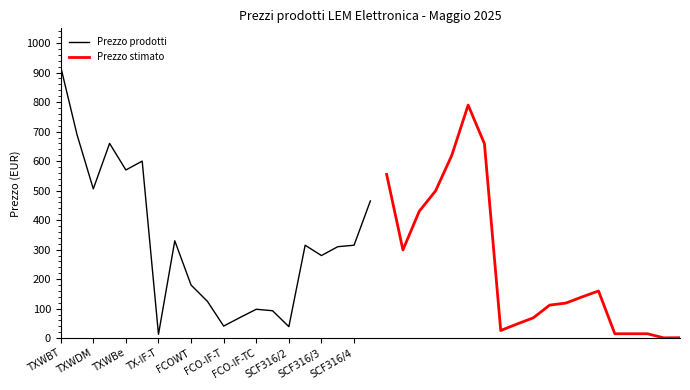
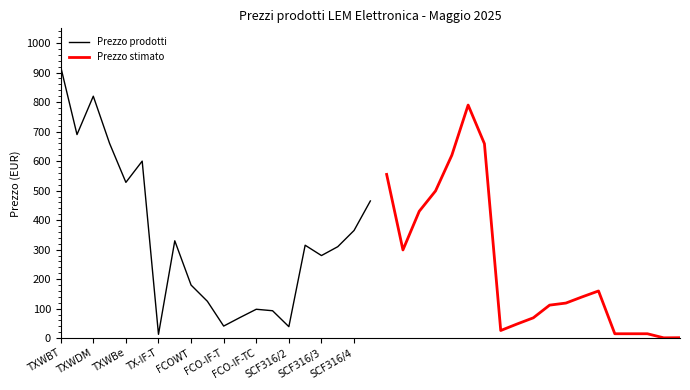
Prezzo prodotti, TXWDM: 510 -> 820
Prezzo prodotti, TXWBe: 570 -> 530
Prezzo prodotti, SCF316/4: 320 -> 370
